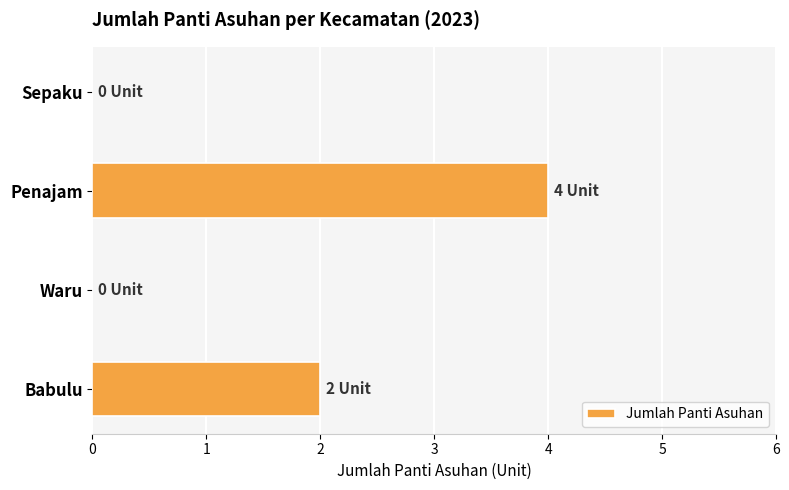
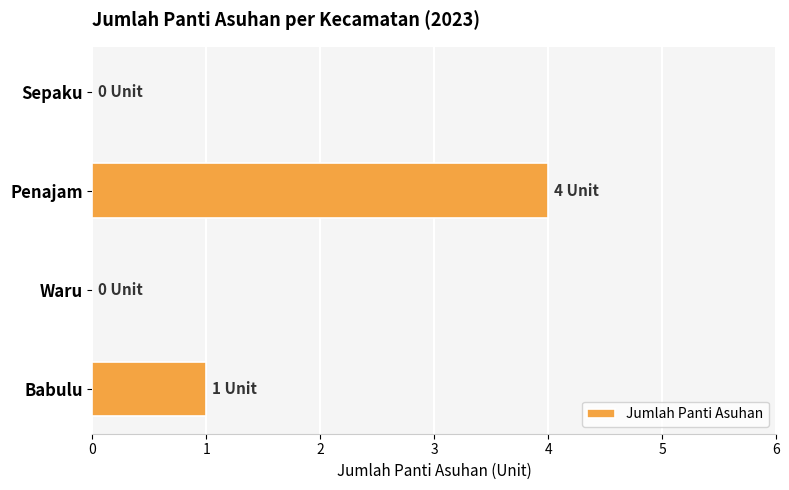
Babulu: 2 -> 1
